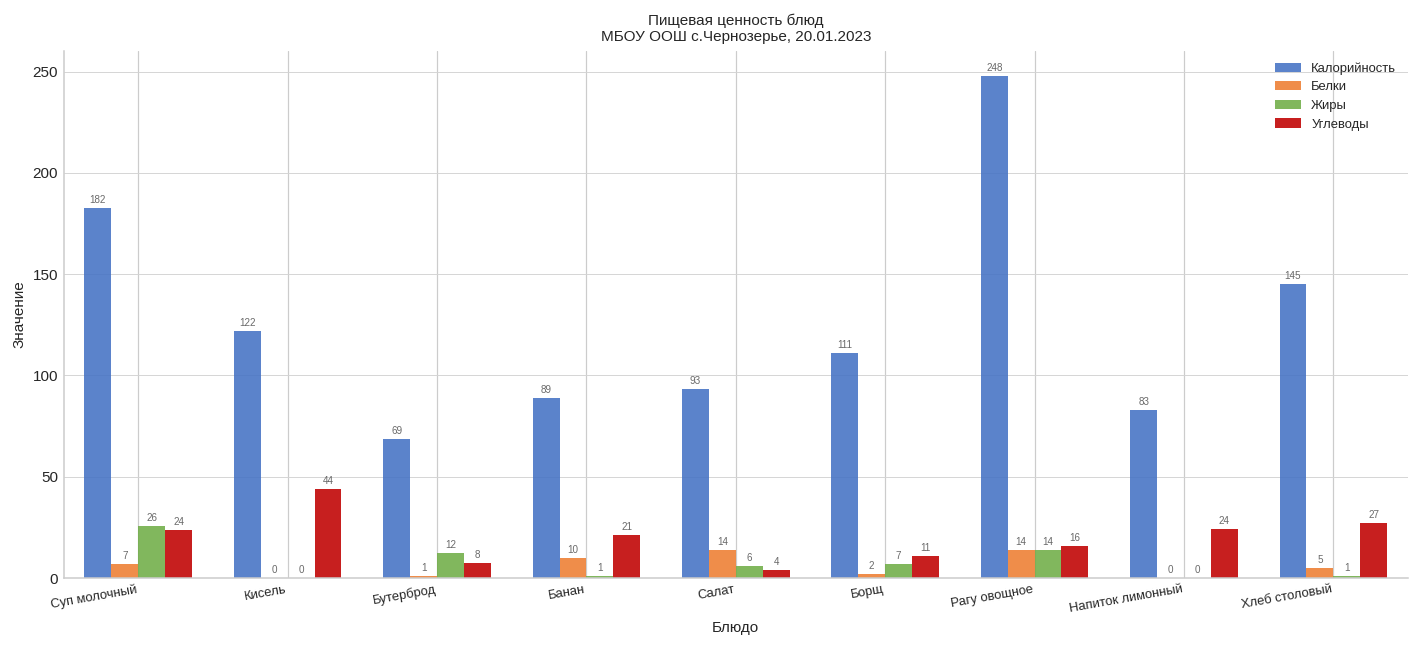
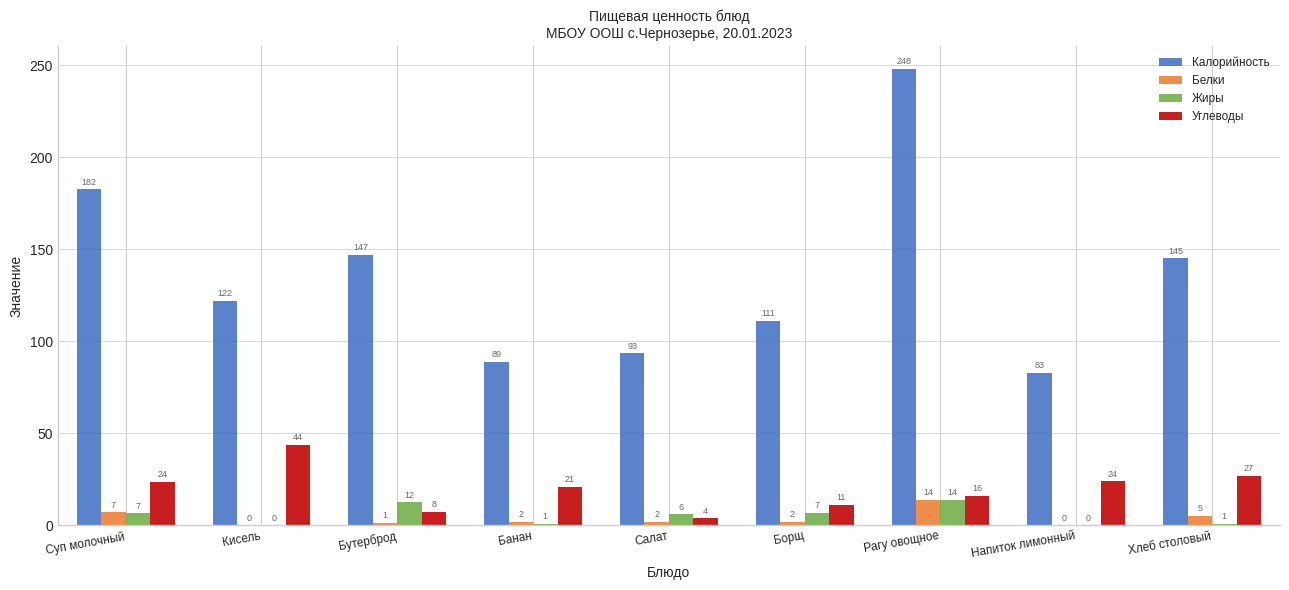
Жиры, Суп молочный: 26 -> 7
Калорийность, Бутерброд: 69 -> 147
Белки, Банан: 10 -> 2
Белки, Салат: 14 -> 2
